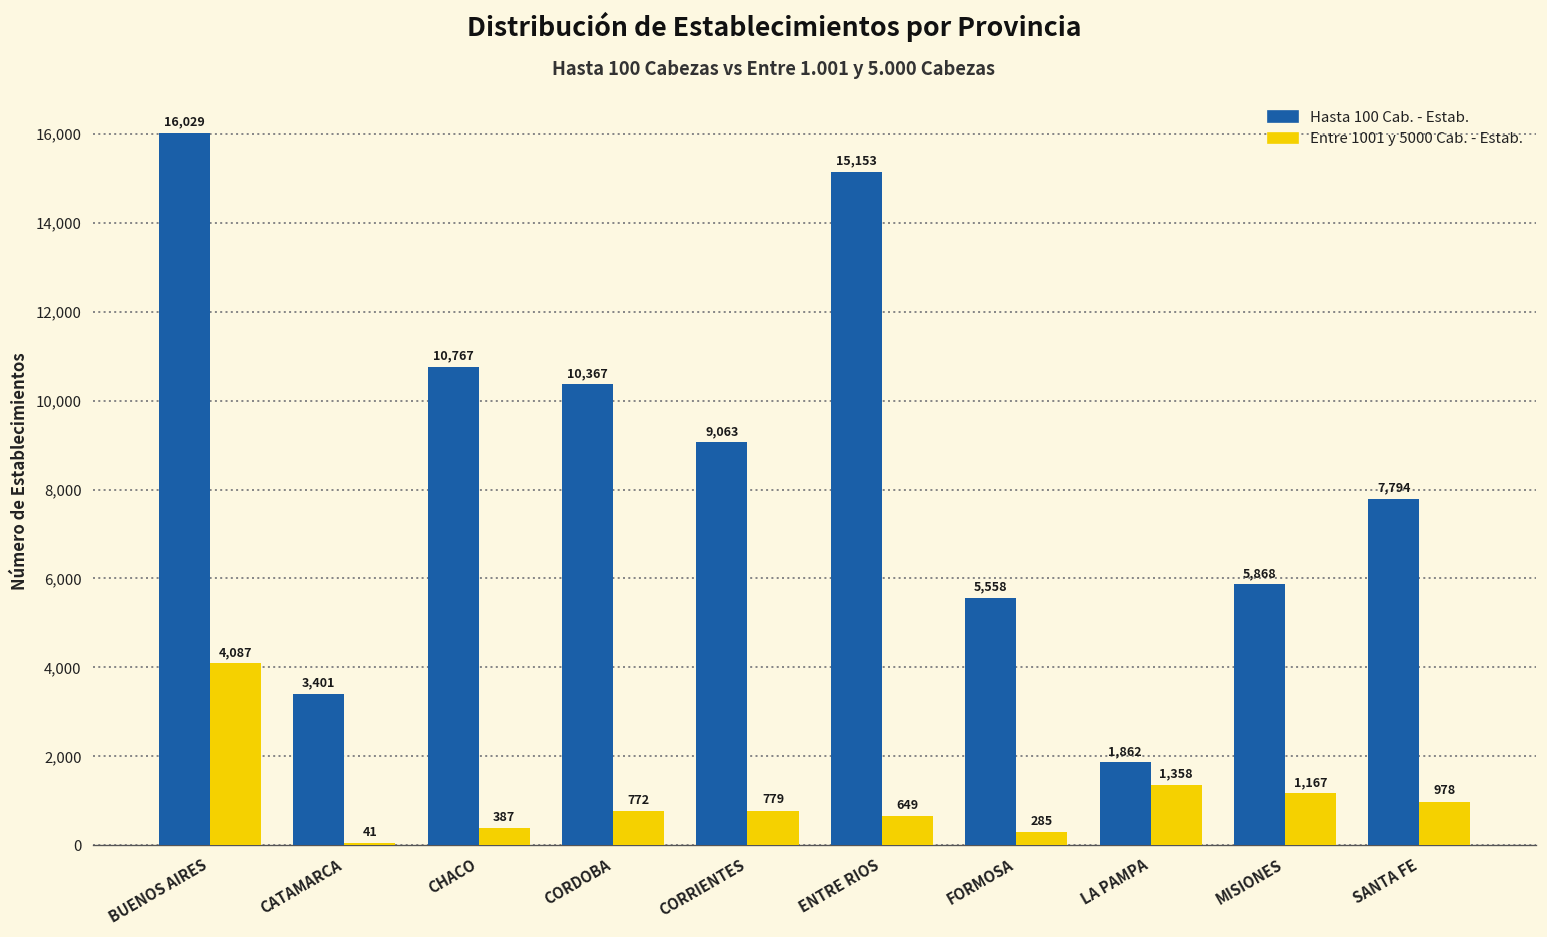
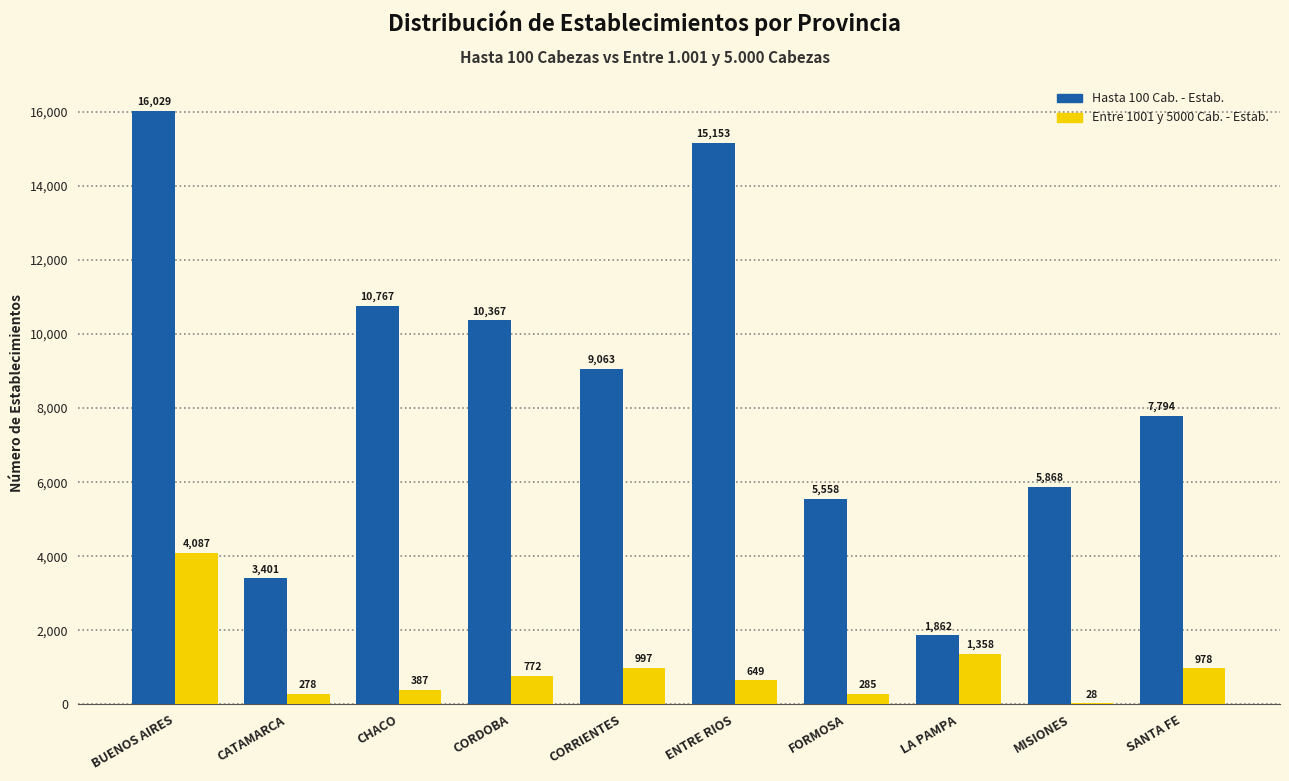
Entre 1001 y 5000 Cab. - Estab., CATAMARCA: 41 -> 278
Entre 1001 y 5000 Cab. - Estab., CORRIENTES: 779 -> 997
Entre 1001 y 5000 Cab. - Estab., MISIONES: 1,167 -> 28
